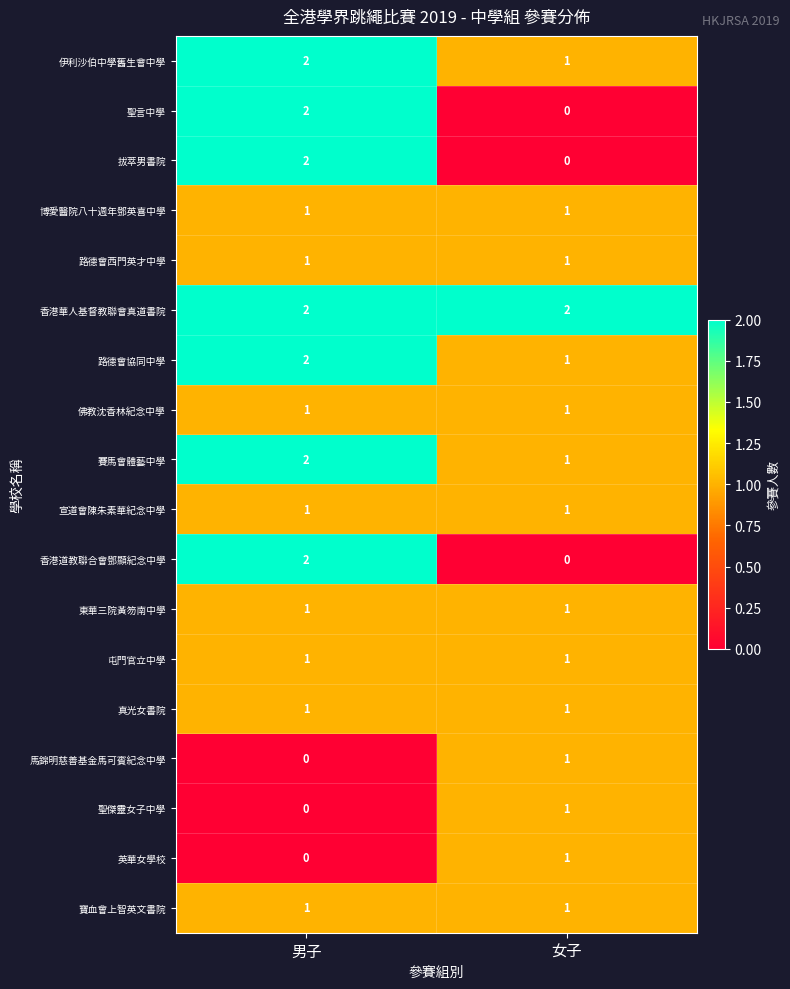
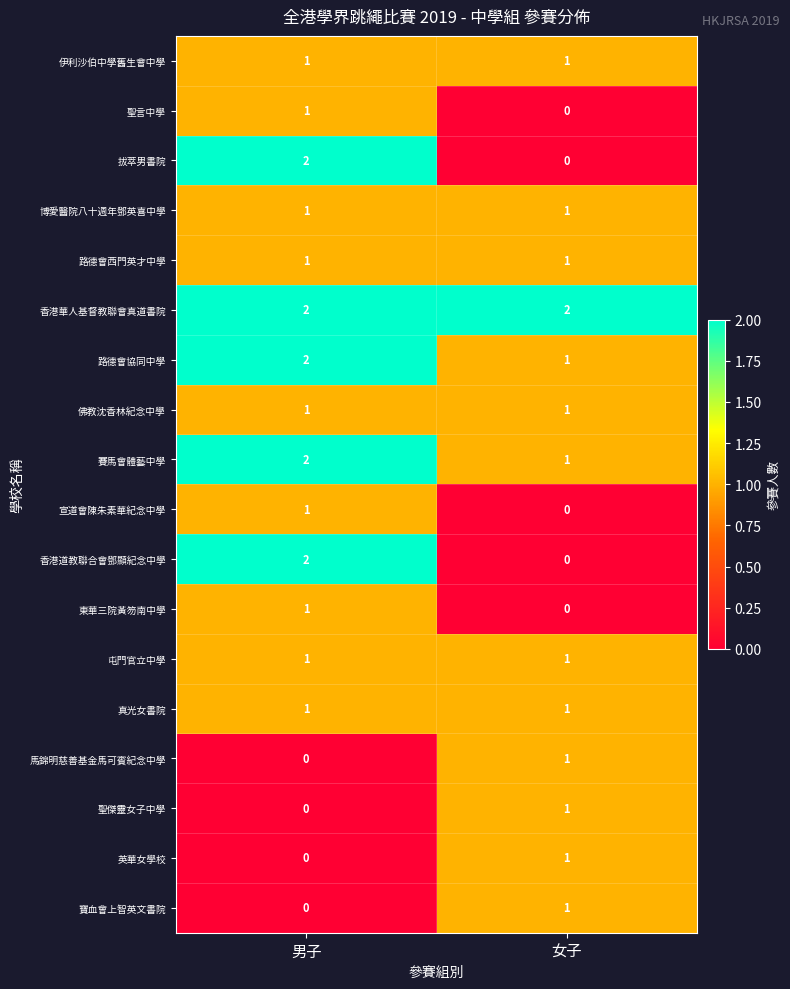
伊利沙伯中學舊生會中學, 男子: 2 -> 1
聖言中學, 男子: 2 -> 1
宣道會陳朱素華紀念中學, 女子: 1 -> 0
東華三院黃笏南中學, 女子: 1 -> 0
寶血會上智英文書院, 男子: 1 -> 0
